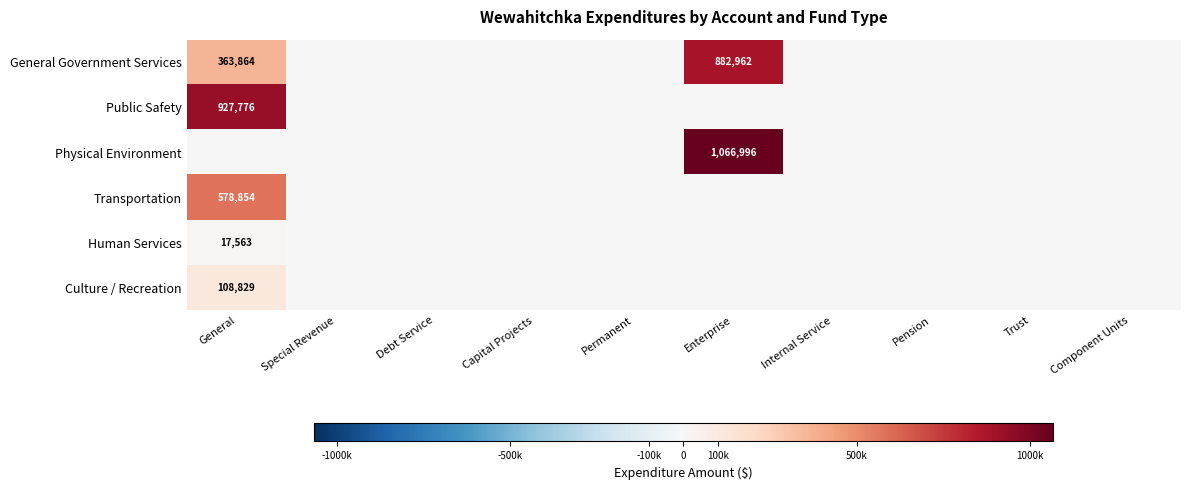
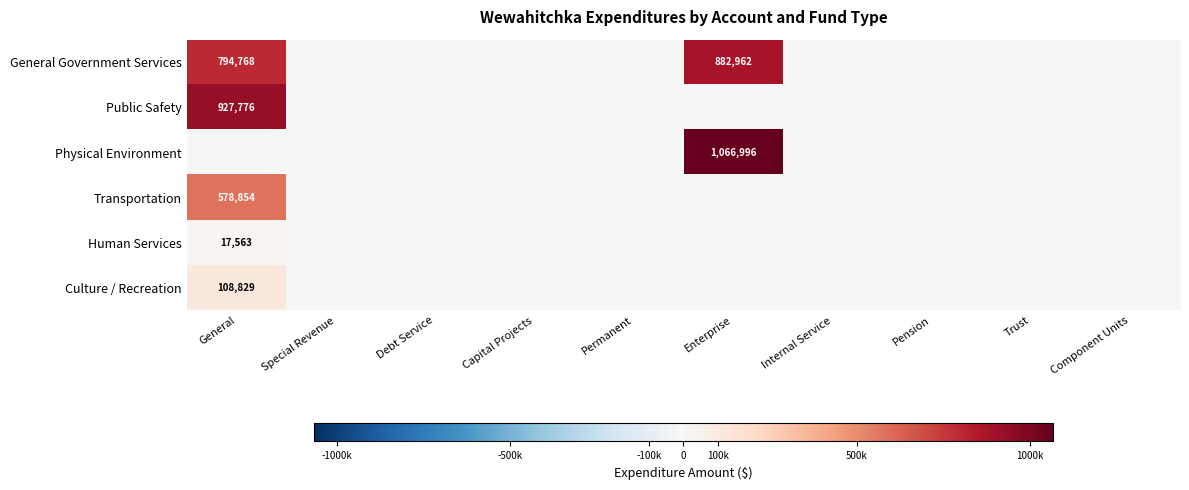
General Government Services, General: 363,864 -> 794,768
